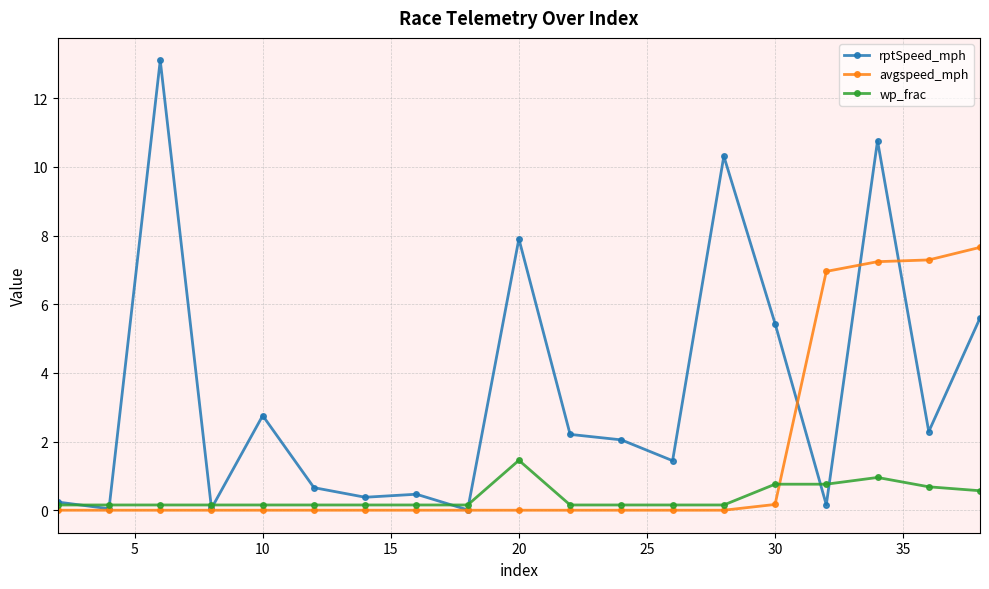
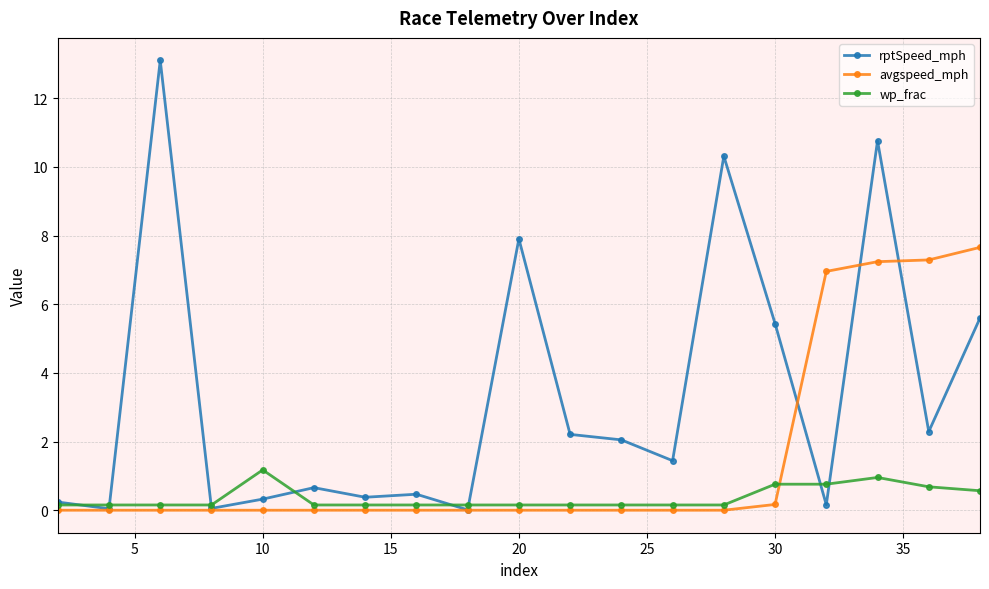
rptSpeed_mph, 10: 2.8 -> 0.3
wp_frac, 10: 0.2 -> 1.2
wp_frac, 20: 1.5 -> 0.2
